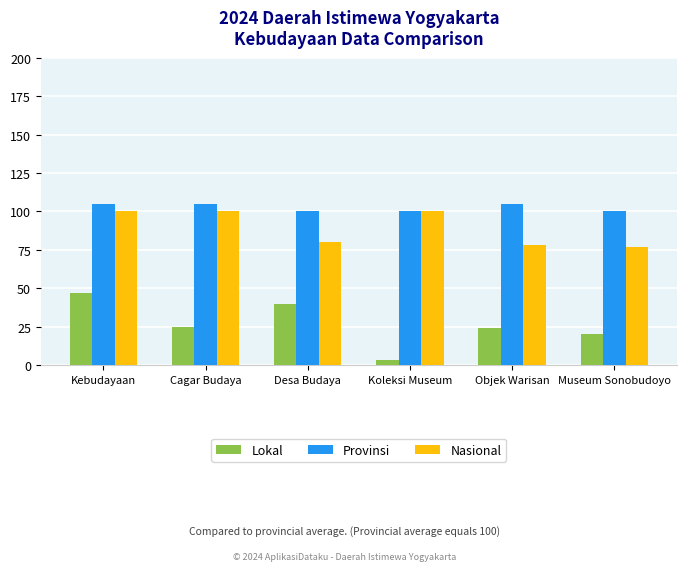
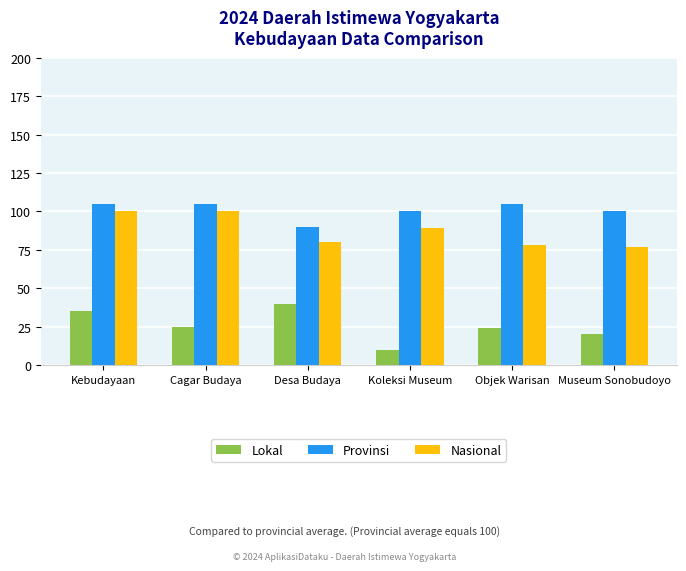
Lokal, Kebudayaan: 47 -> 35
Provinsi, Desa Budaya: 100 -> 90
Lokal, Koleksi Museum: 3 -> 10
Nasional, Koleksi Museum: 100 -> 89
